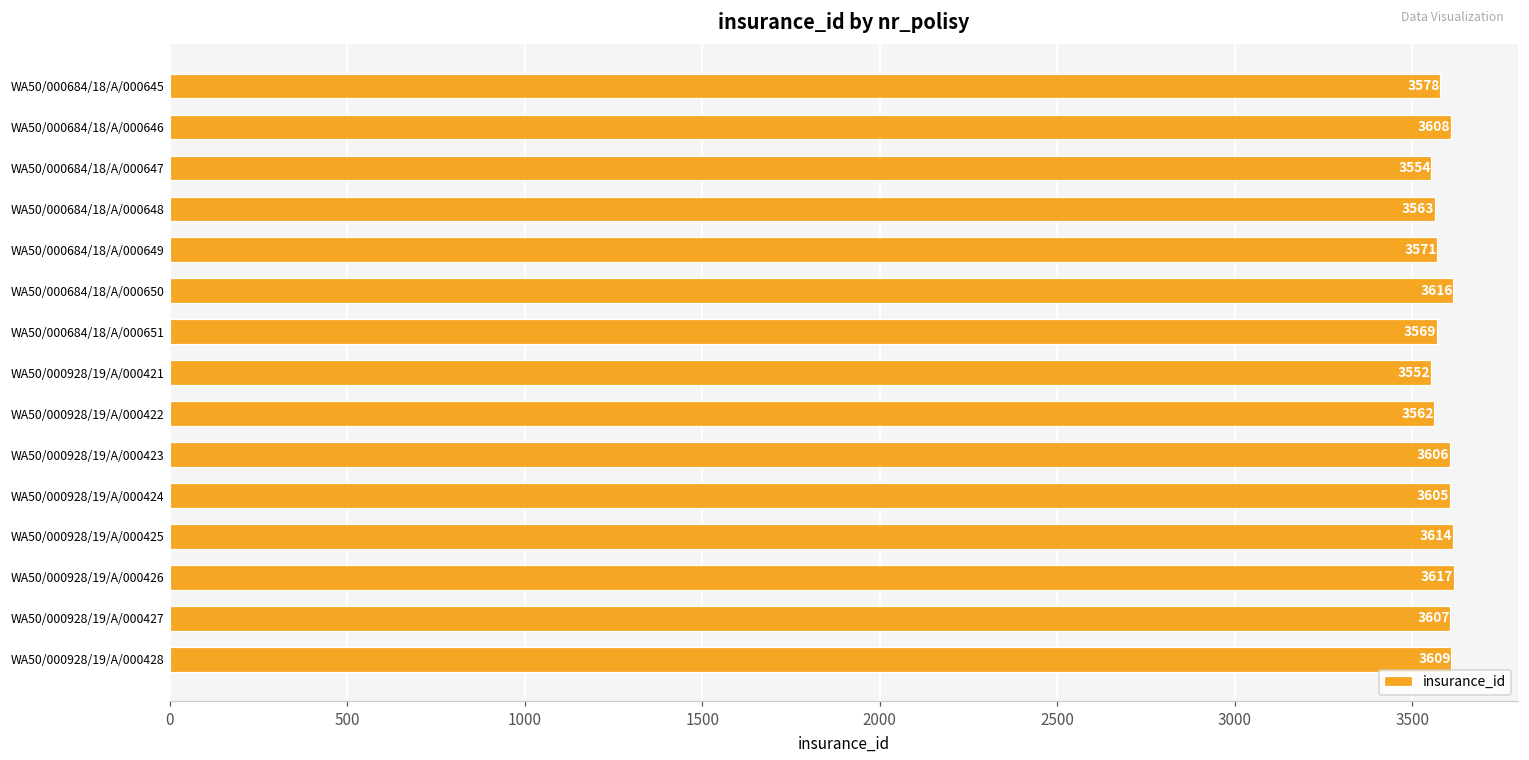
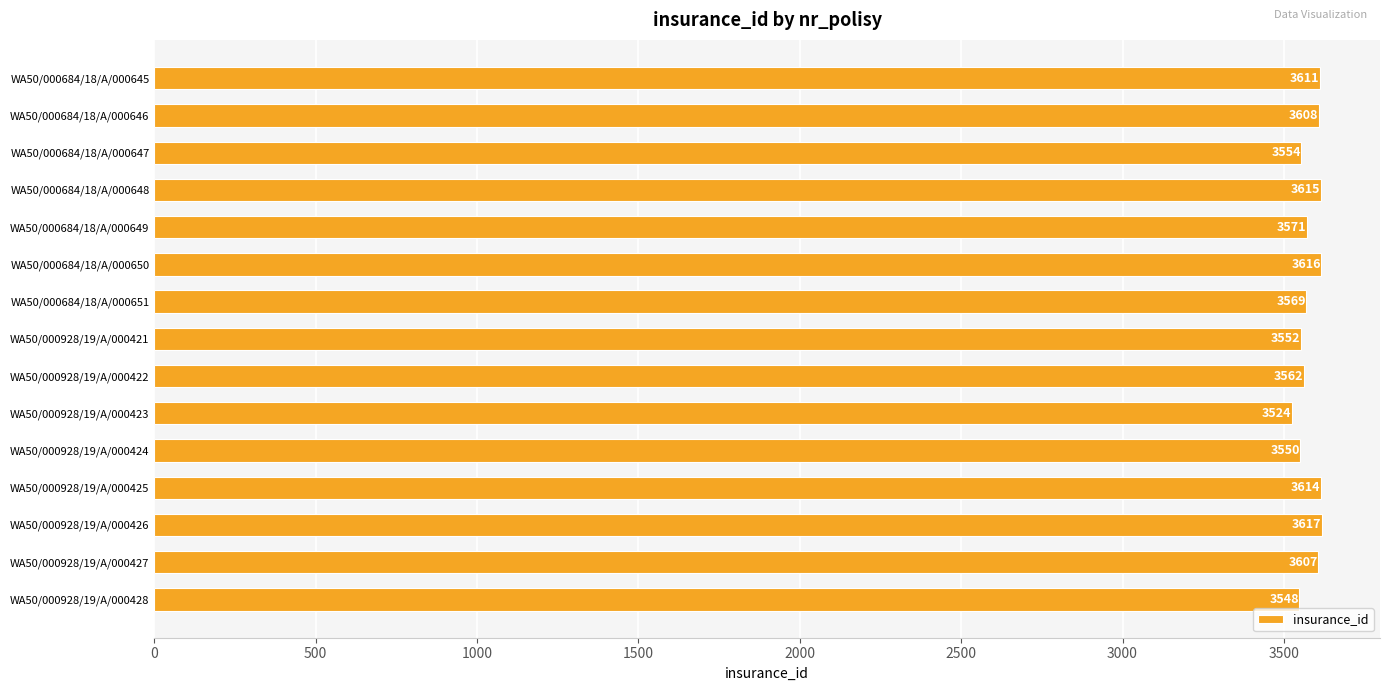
WA50/000684/18/A/000645: 3578 -> 3611
WA50/000684/18/A/000648: 3563 -> 3615
WA50/000928/19/A/000423: 3606 -> 3524
WA50/000928/19/A/000424: 3605 -> 3550
WA50/000928/19/A/000428: 3609 -> 3548
